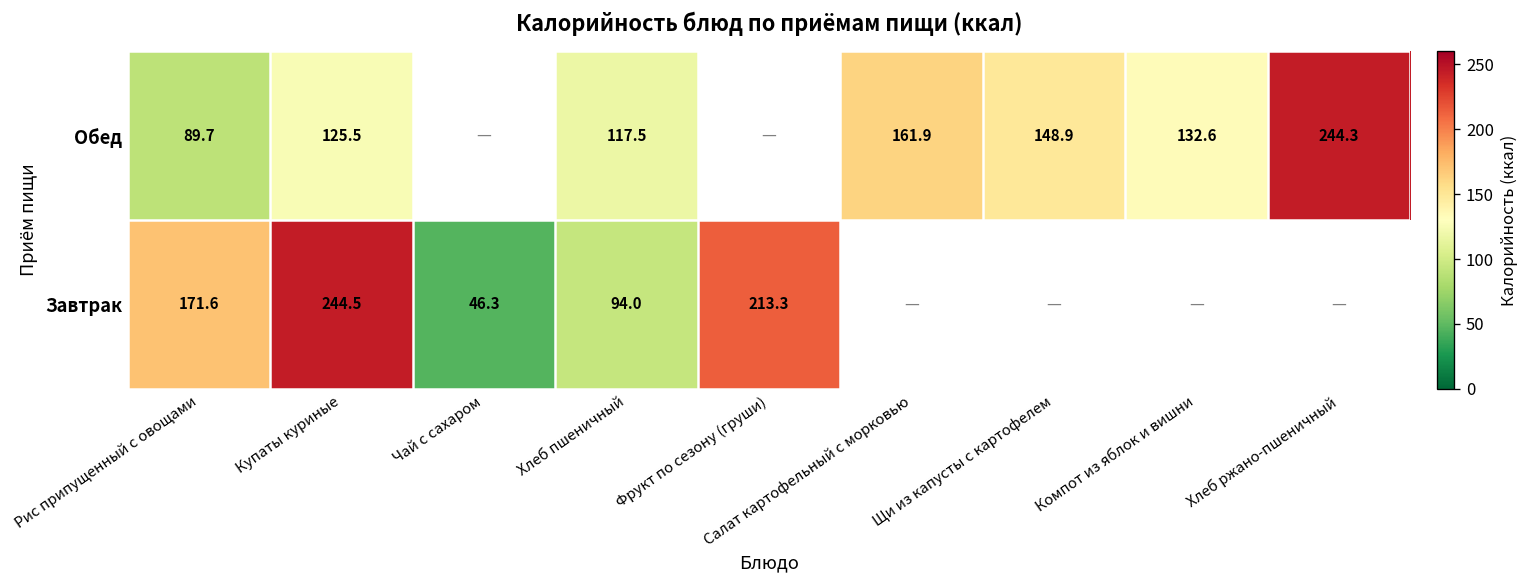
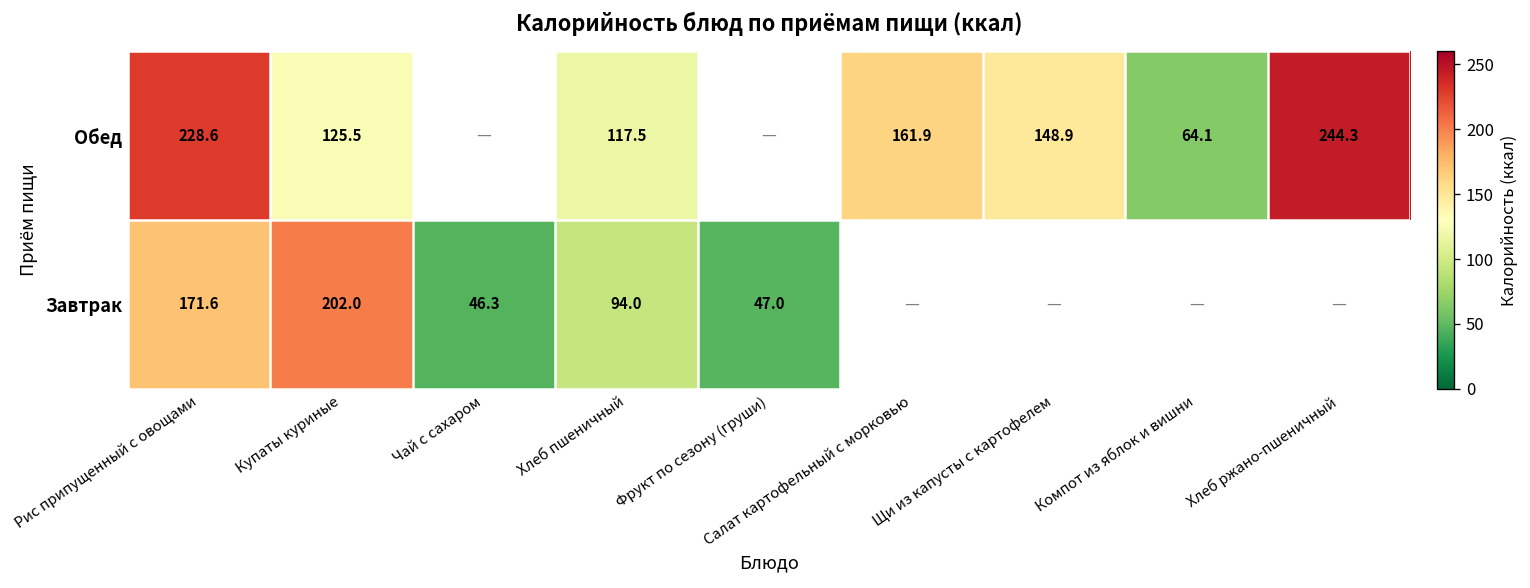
Обед, Рис припущенный с овощами: 89.7 -> 228.6
Обед, Компот из яблок и вишни: 132.6 -> 64.1
Завтрак, Купаты куриные: 244.5 -> 202.0
Завтрак, Фрукт по сезону (груши): 213.3 -> 47.0
